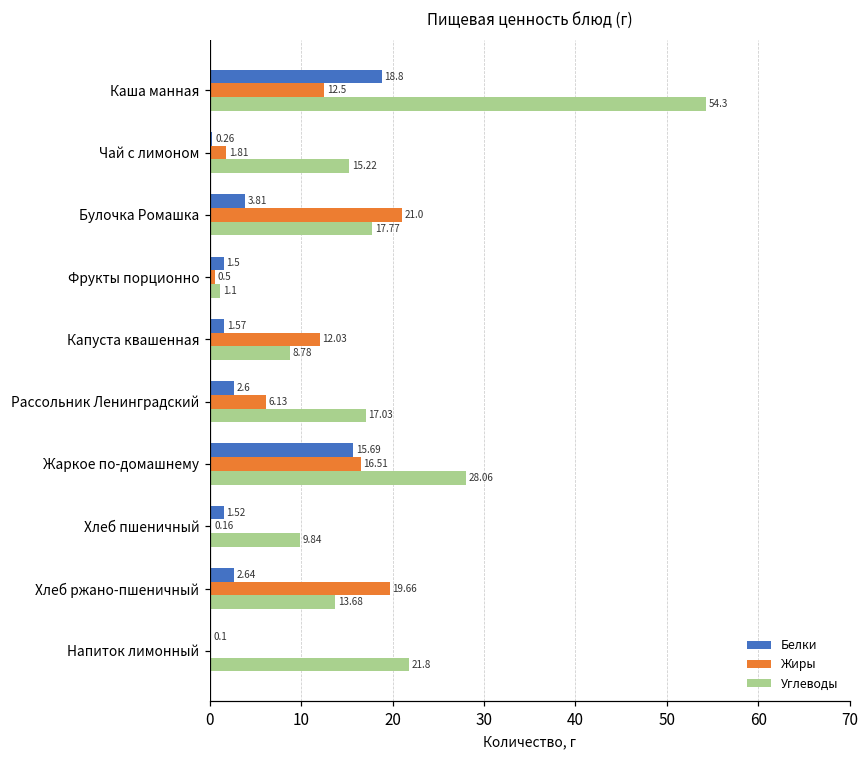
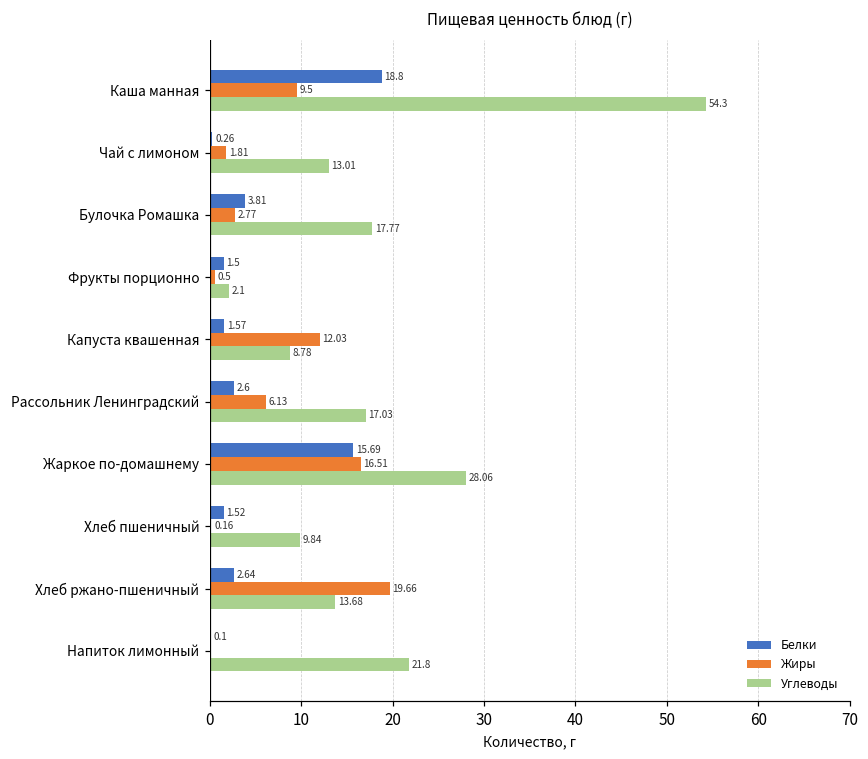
Жиры, Каша манная: 12.5 -> 9.5
Углеводы, Чай с лимоном: 15.22 -> 13.01
Жиры, Булочка Ромашка: 21.0 -> 2.77
Углеводы, Фрукты порционно: 1.1 -> 2.1
